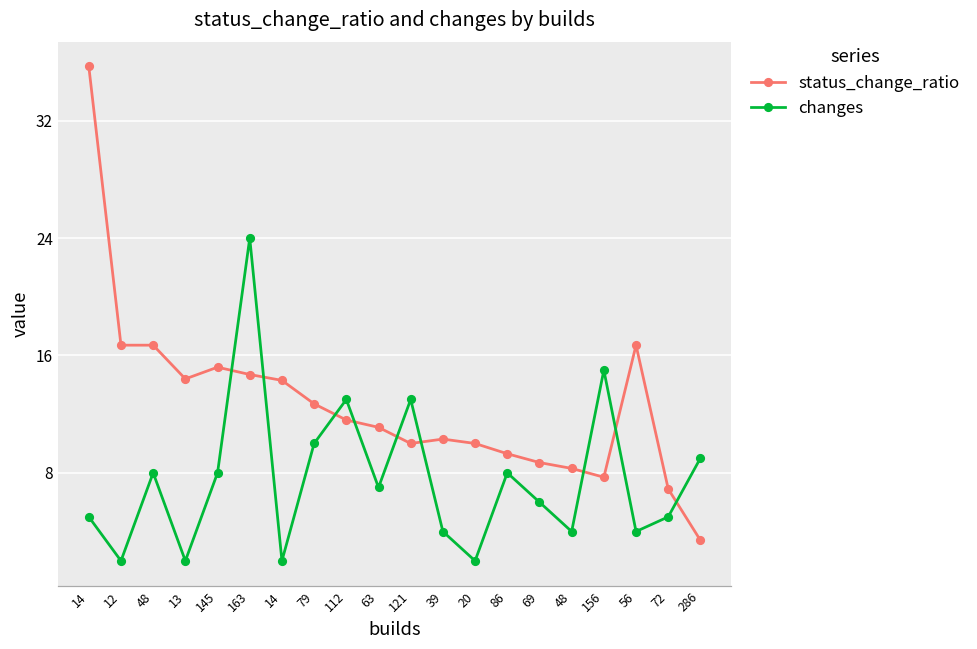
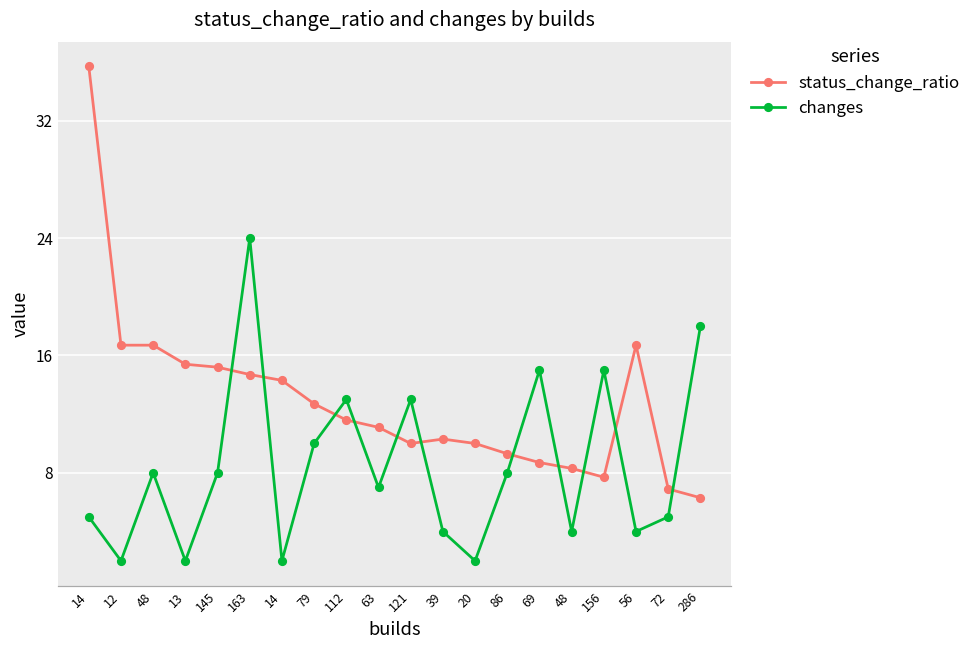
status_change_ratio, 13: 14.4 -> 15.4
changes, 69: 6 -> 15
status_change_ratio, 286: 3.4 -> 6.3
changes, 286: 9 -> 18
